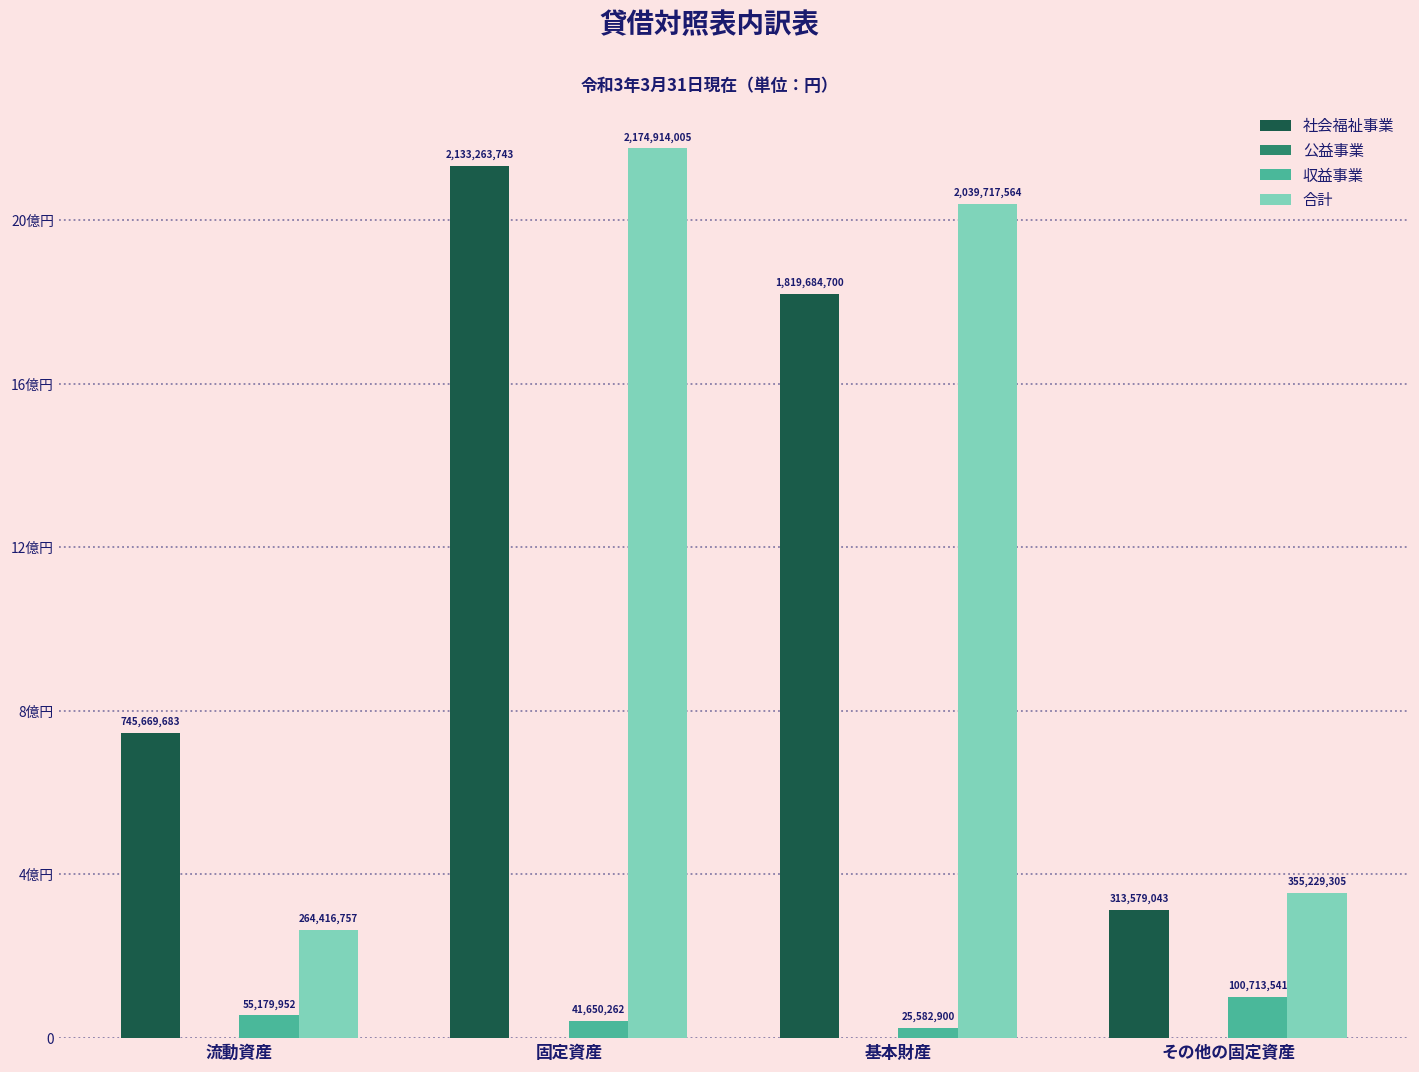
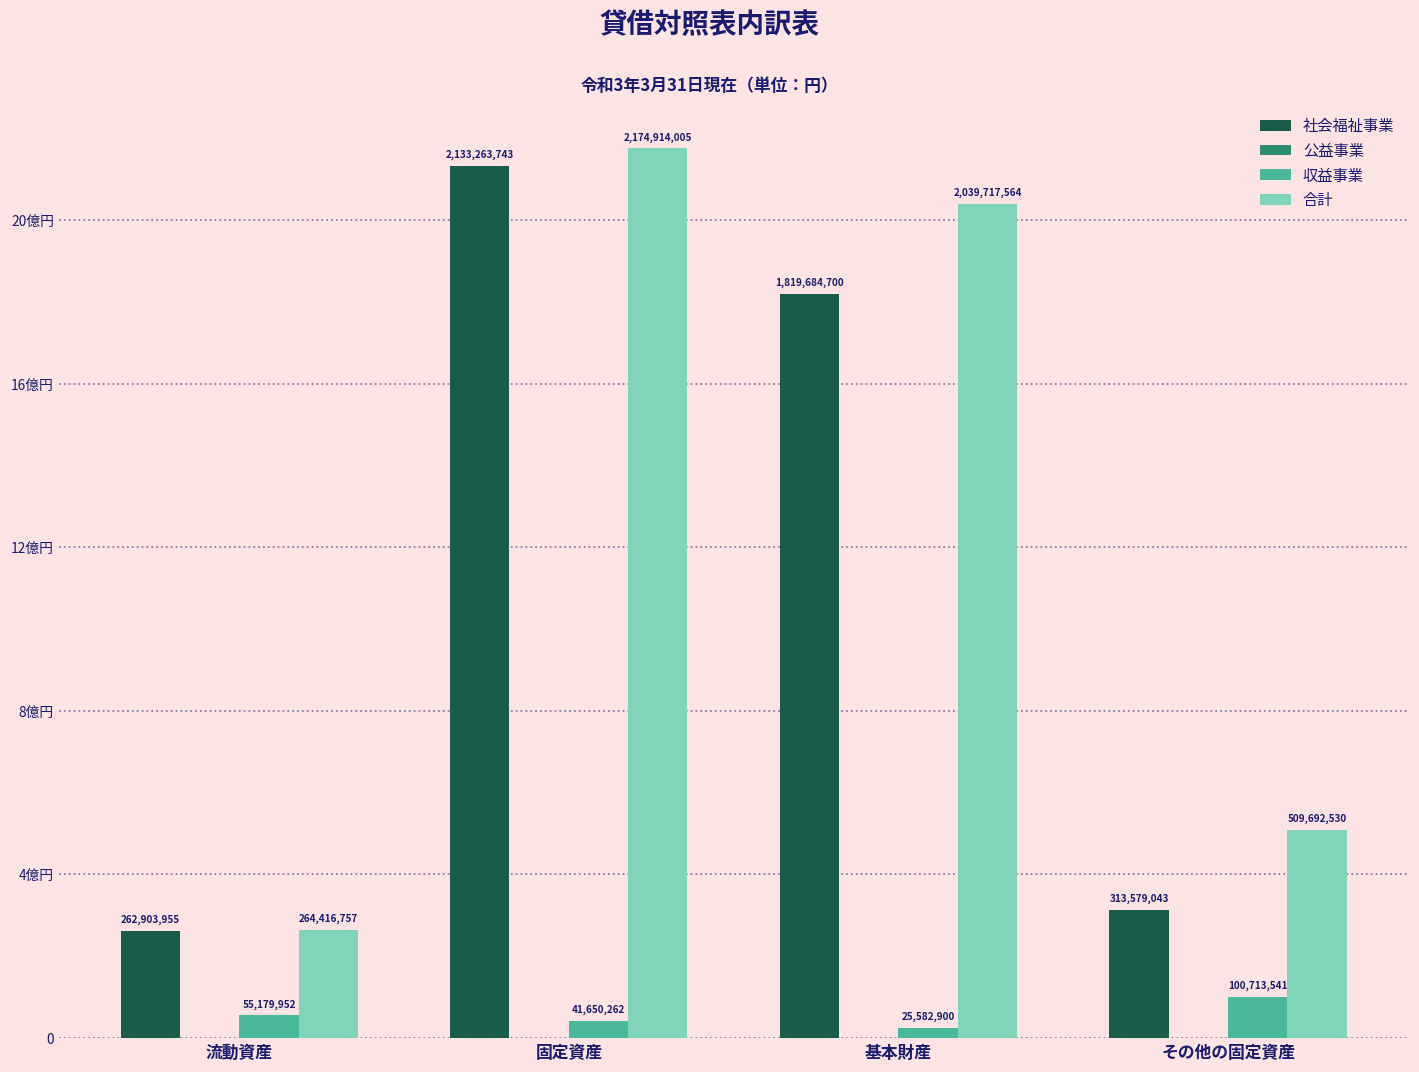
社会福祉事業, 流動資産: 745,669,683 -> 262,903,955
合計, その他の固定資産: 355,229,305 -> 509,692,530
